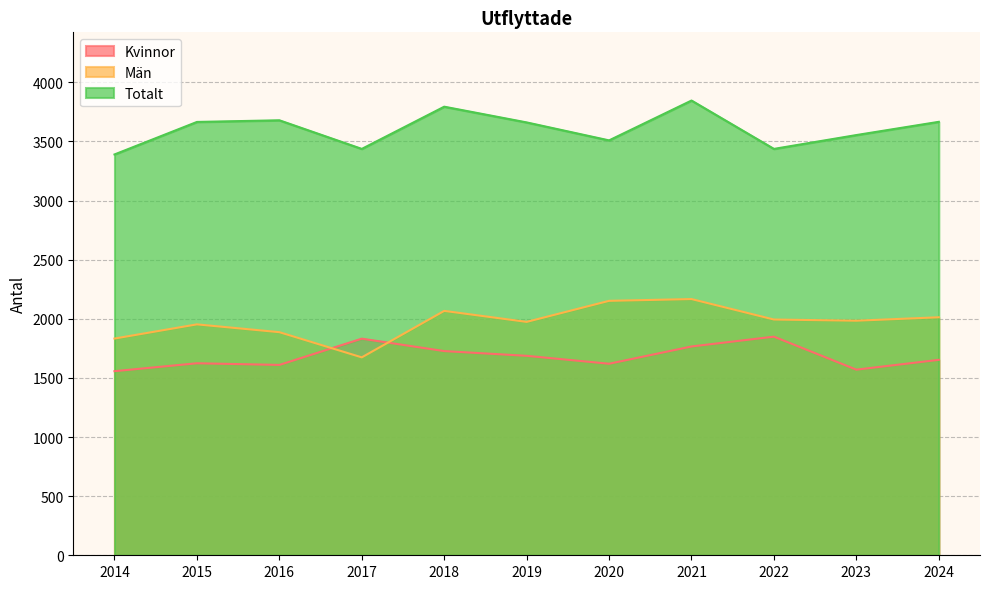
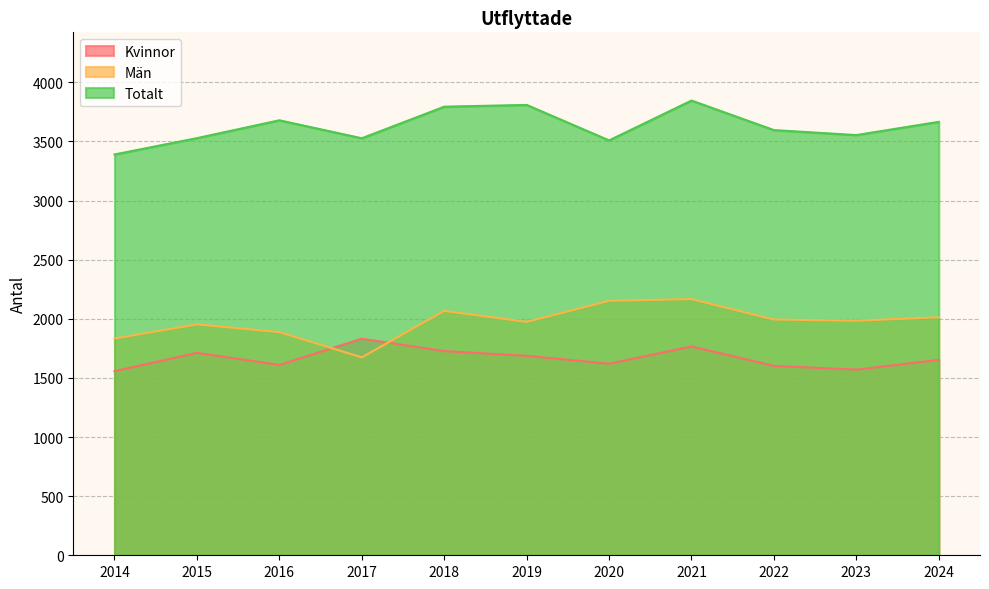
Kvinnor, 2015: 1620 -> 1710
Totalt, 2015: 3670 -> 3530
Totalt, 2017: 3440 -> 3530
Totalt, 2019: 3660 -> 3810
Kvinnor, 2022: 1850 -> 1600
Totalt, 2022: 3440 -> 3600
